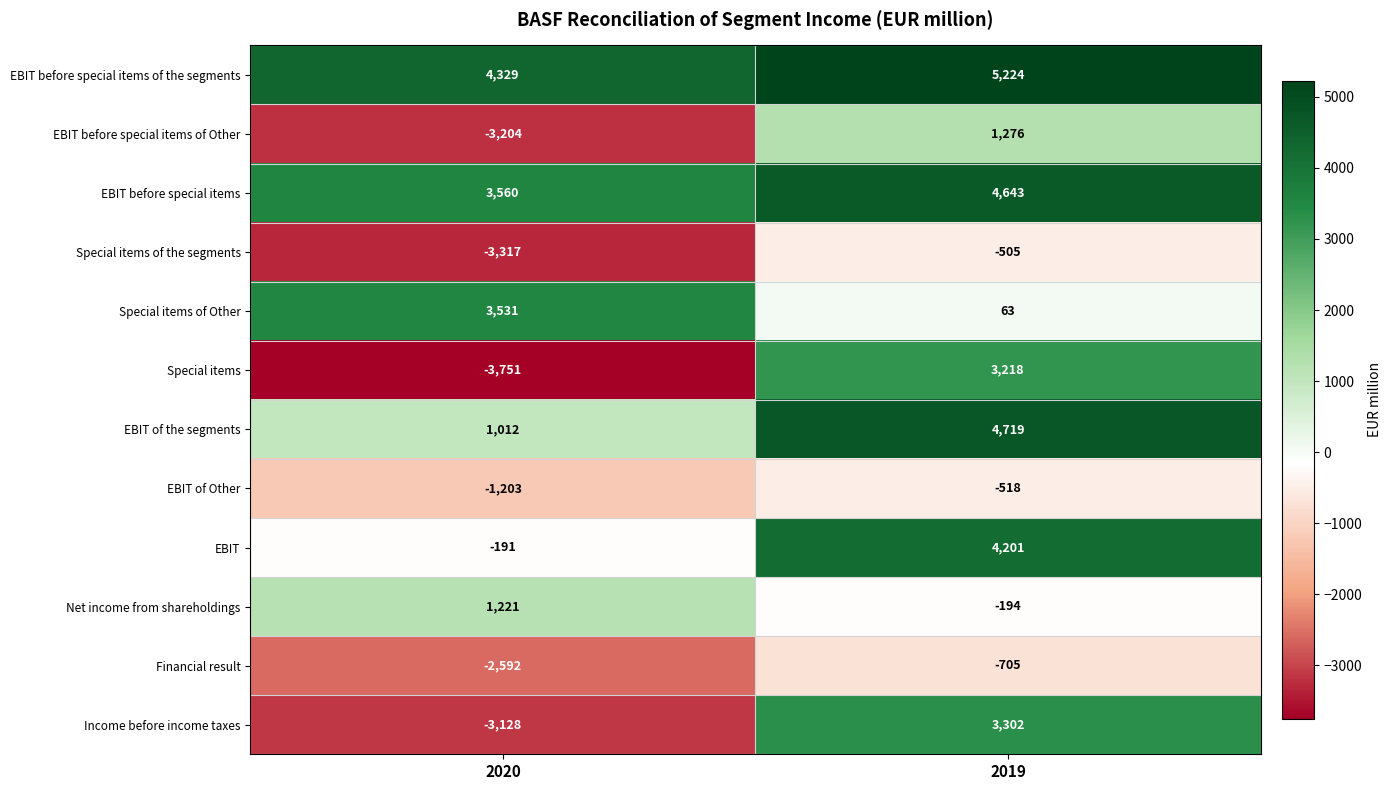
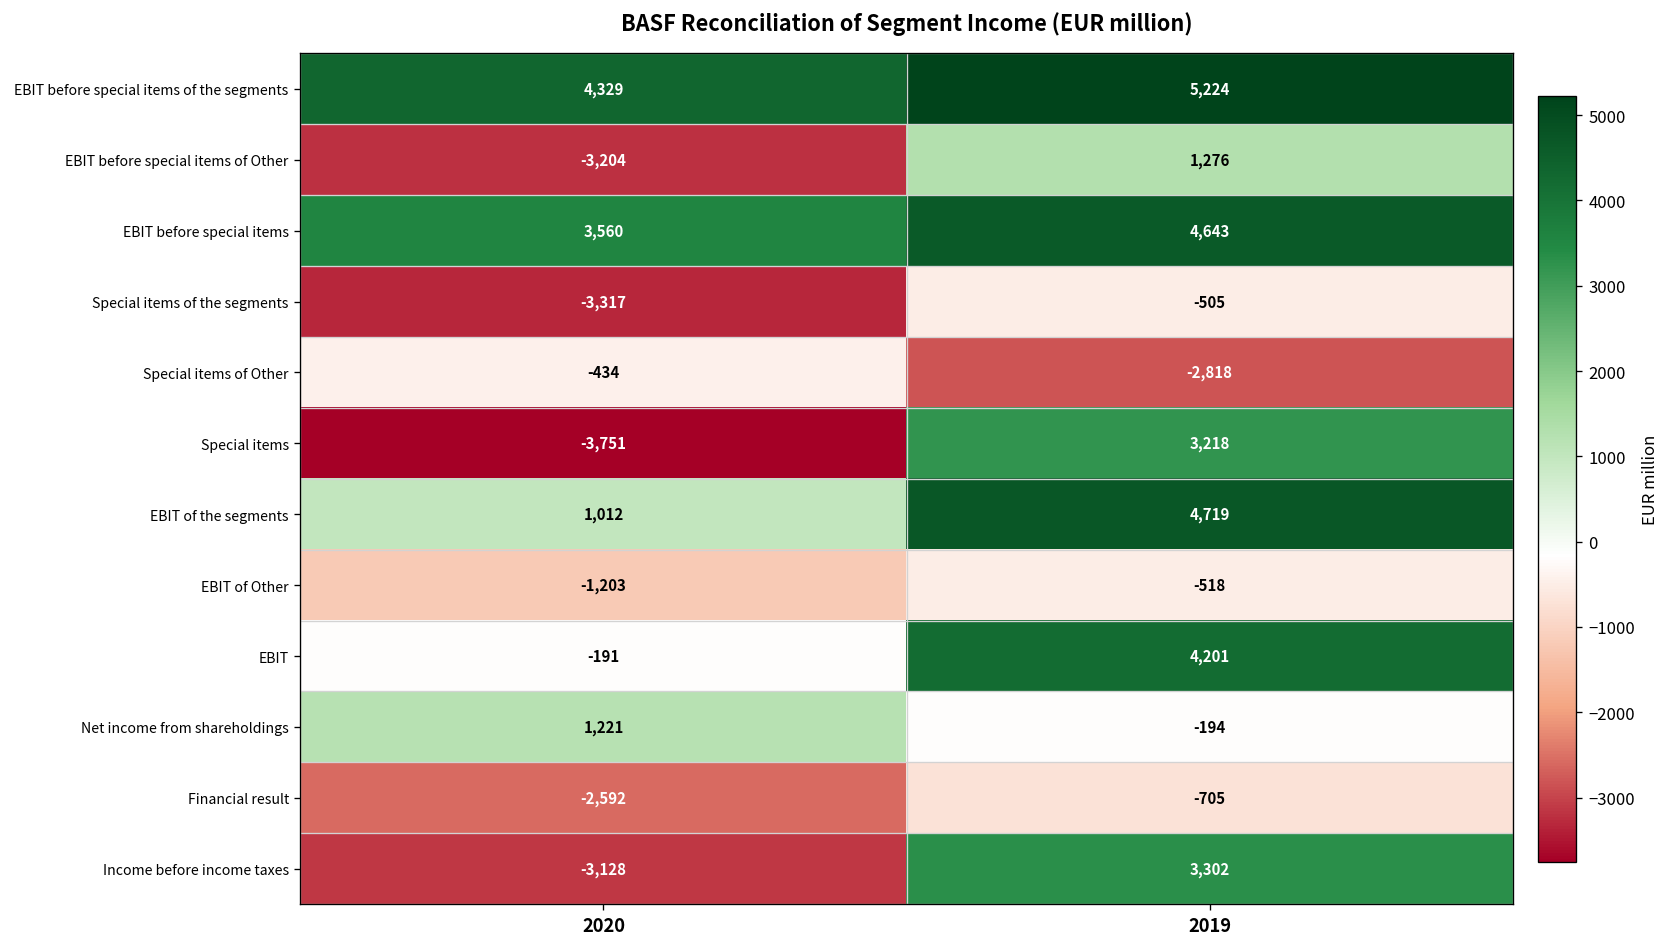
Special items of Other, 2020: 3,531 -> -434
Special items of Other, 2019: 63 -> -2,818
